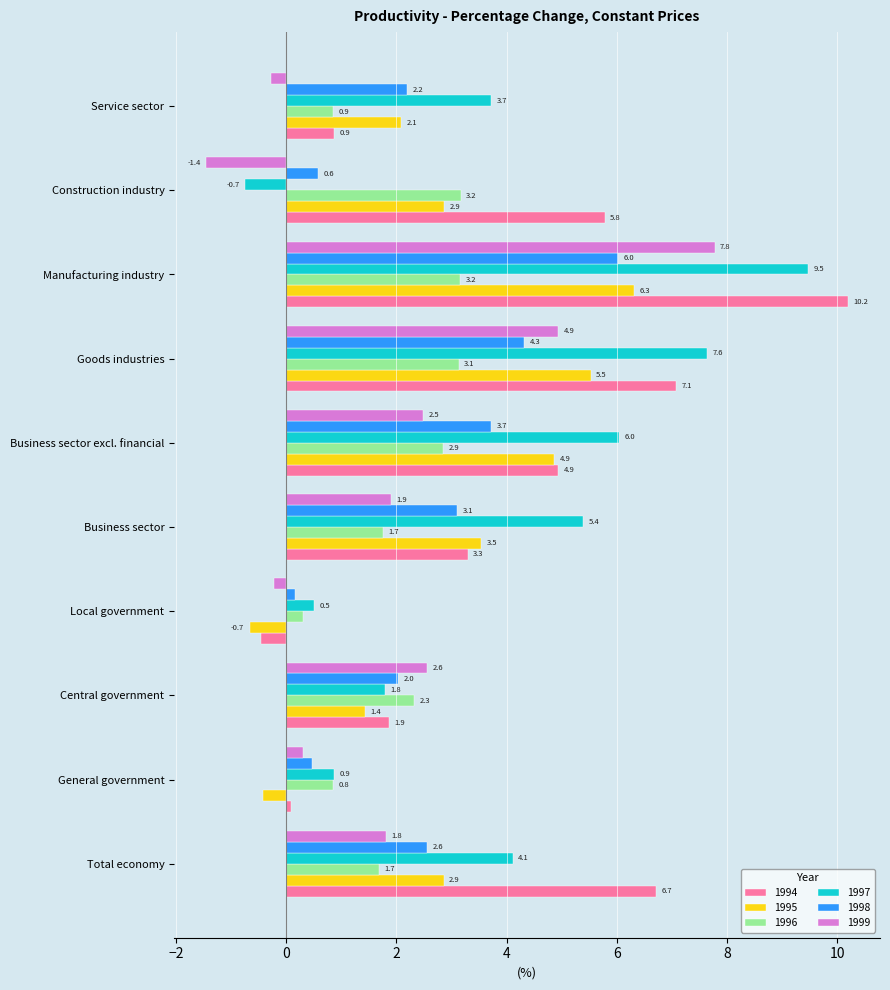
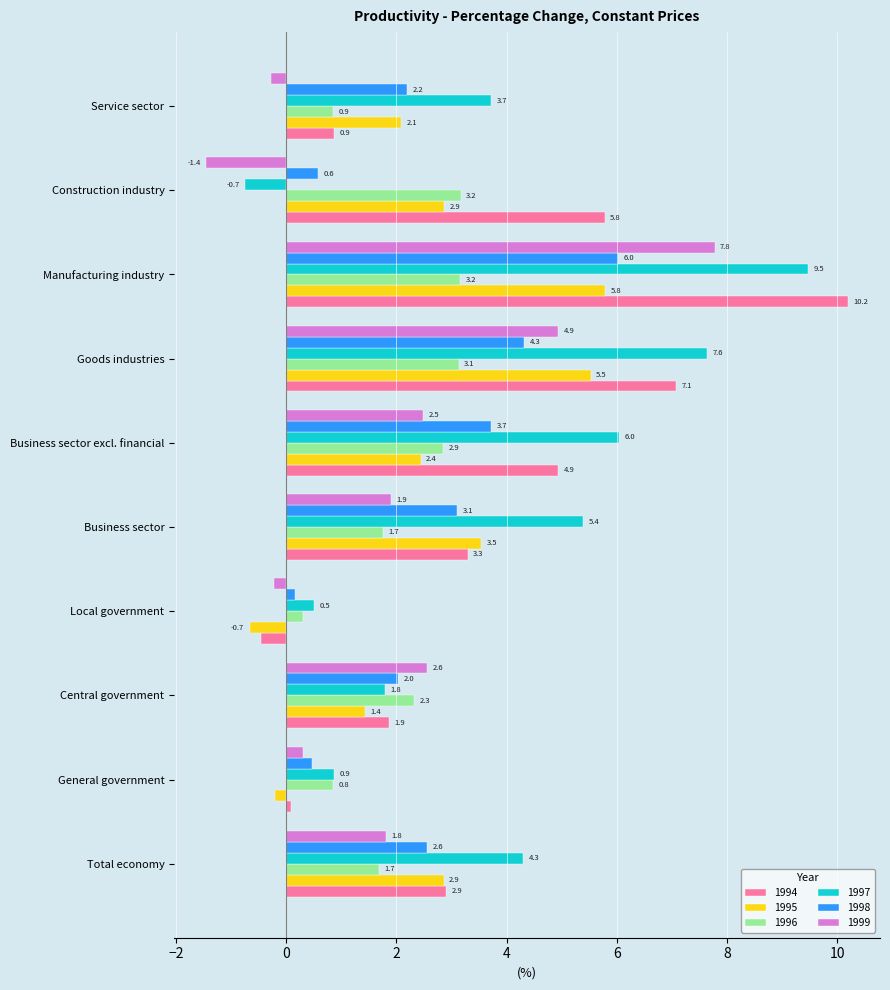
1995, Manufacturing industry: 6.3 -> 5.8
1995, Business sector excl. financial: 4.9 -> 2.4
1995, General government: -0.4 -> -0.2
1997, Total economy: 4.1 -> 4.3
1994, Total economy: 6.7 -> 2.9
